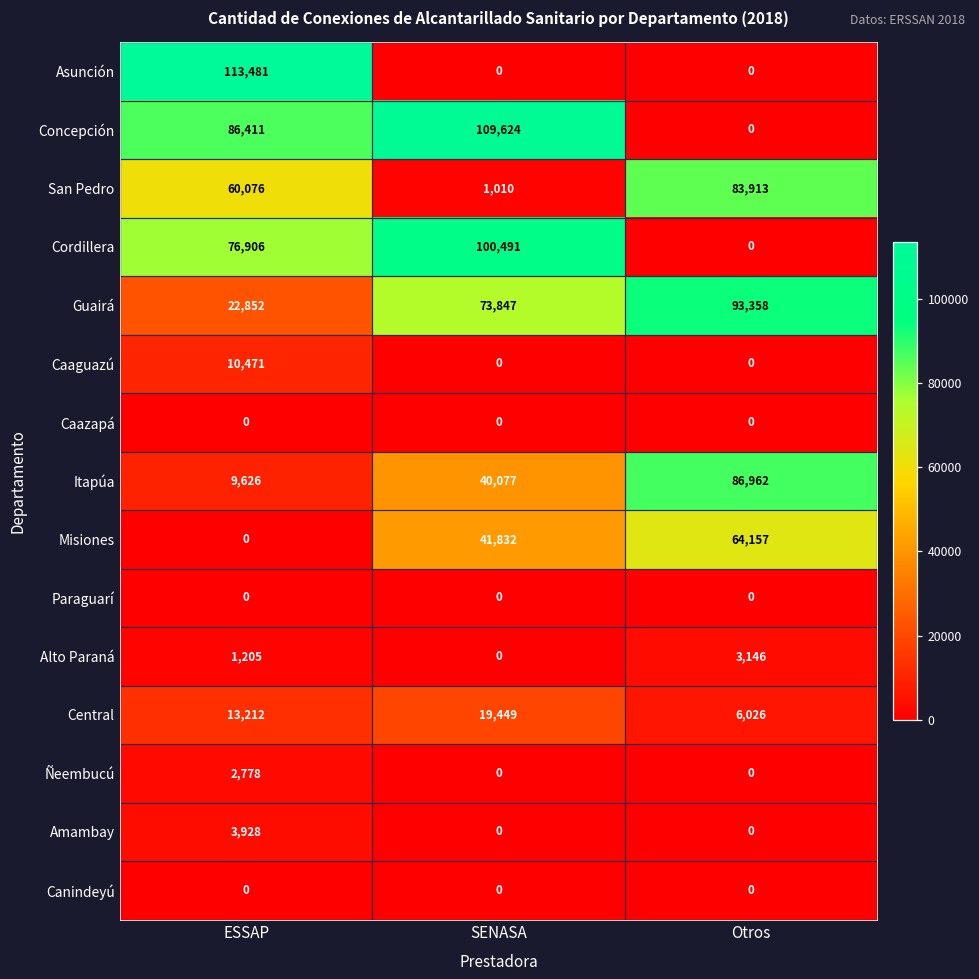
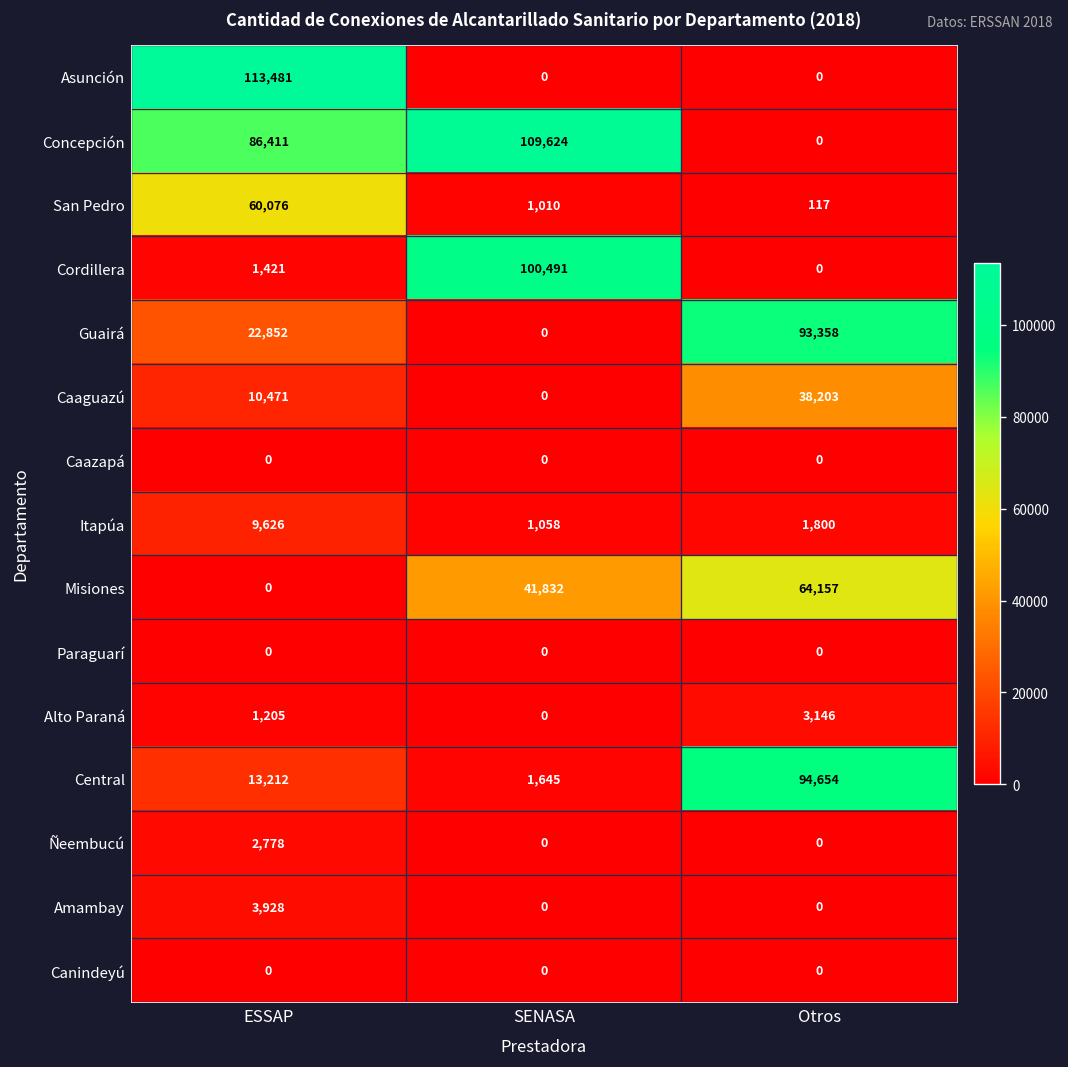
San Pedro, Otros: 83,913 -> 117
Cordillera, ESSAP: 76,906 -> 1,421
Guairá, SENASA: 73,847 -> 0
Caaguazú, Otros: 0 -> 38,203
Itapúa, SENASA: 40,077 -> 1,058
Itapúa, Otros: 86,962 -> 1,800
Central, SENASA: 19,449 -> 1,645
Central, Otros: 6,026 -> 94,654
